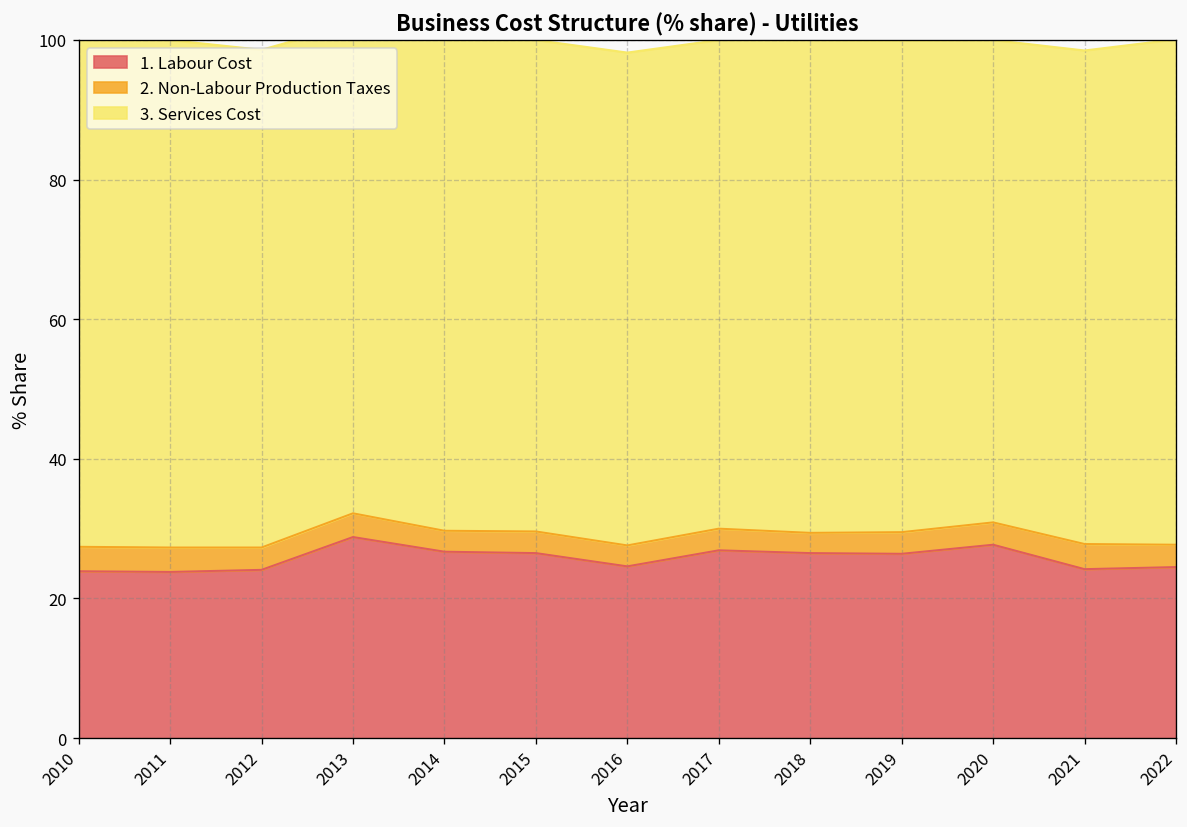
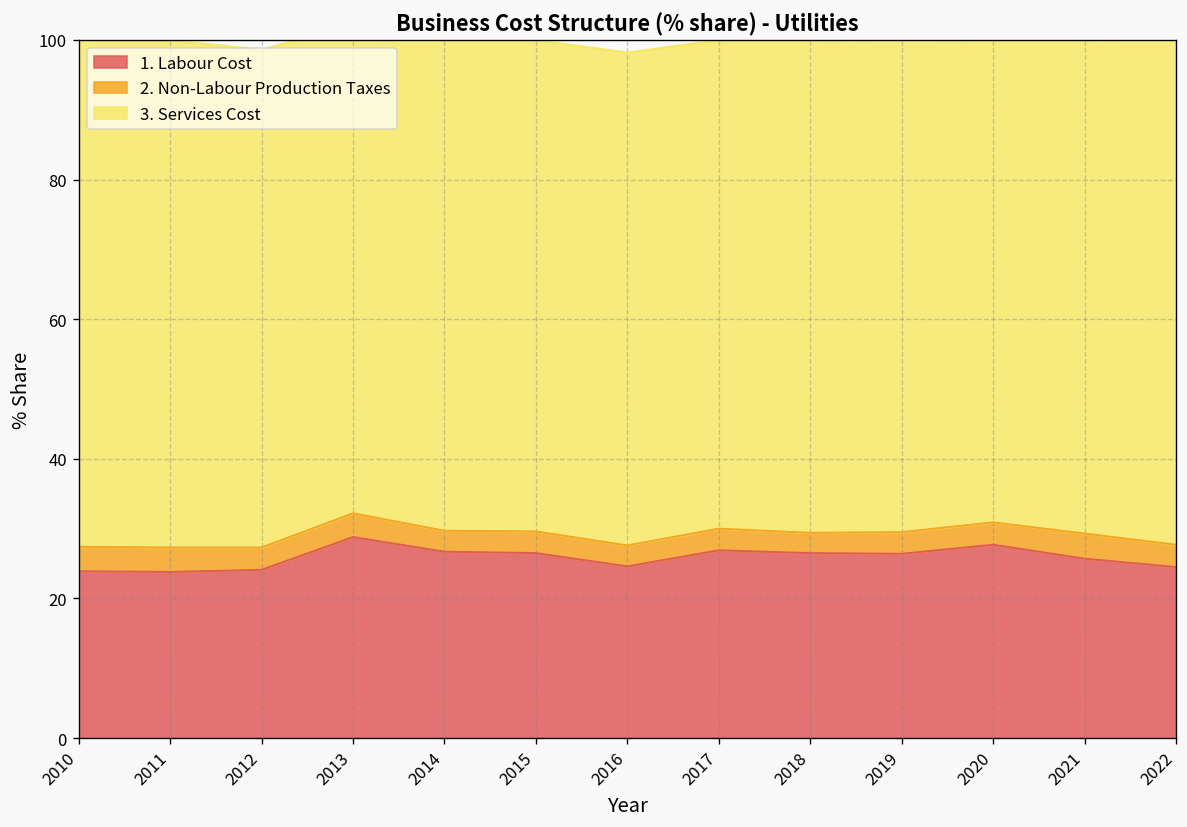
1. Labour Cost, 2021: 24 -> 26
